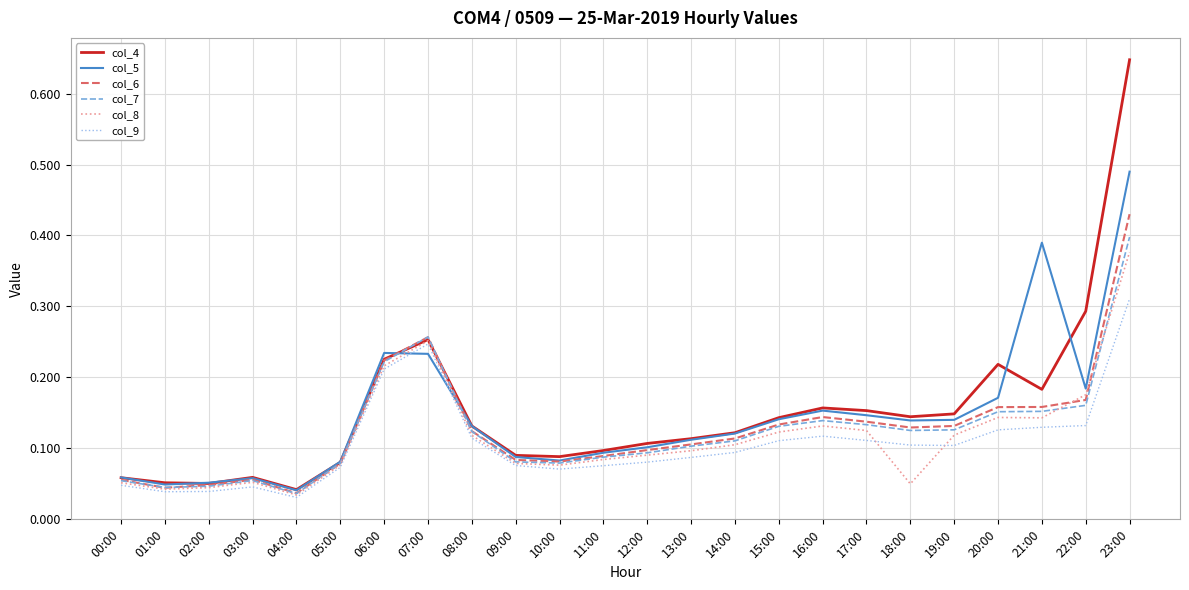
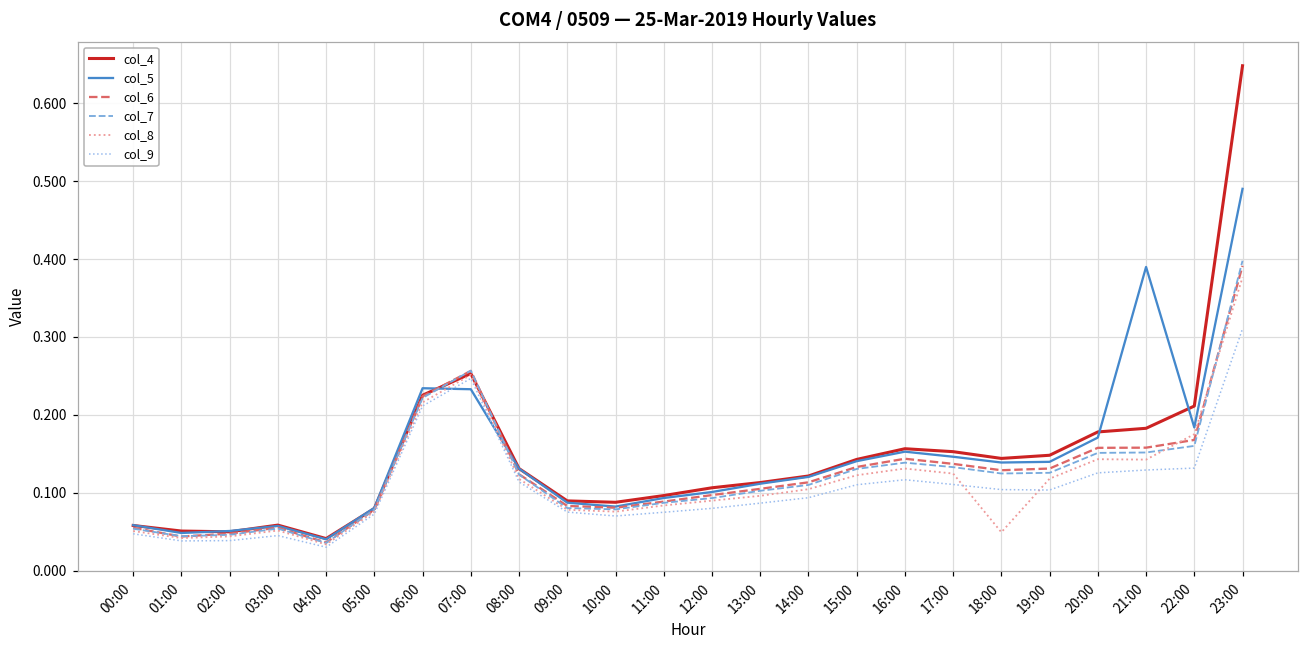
col_4, 20:00: 0.22 -> 0.18
col_4, 22:00: 0.29 -> 0.21
col_6, 23:00: 0.43 -> 0.39
